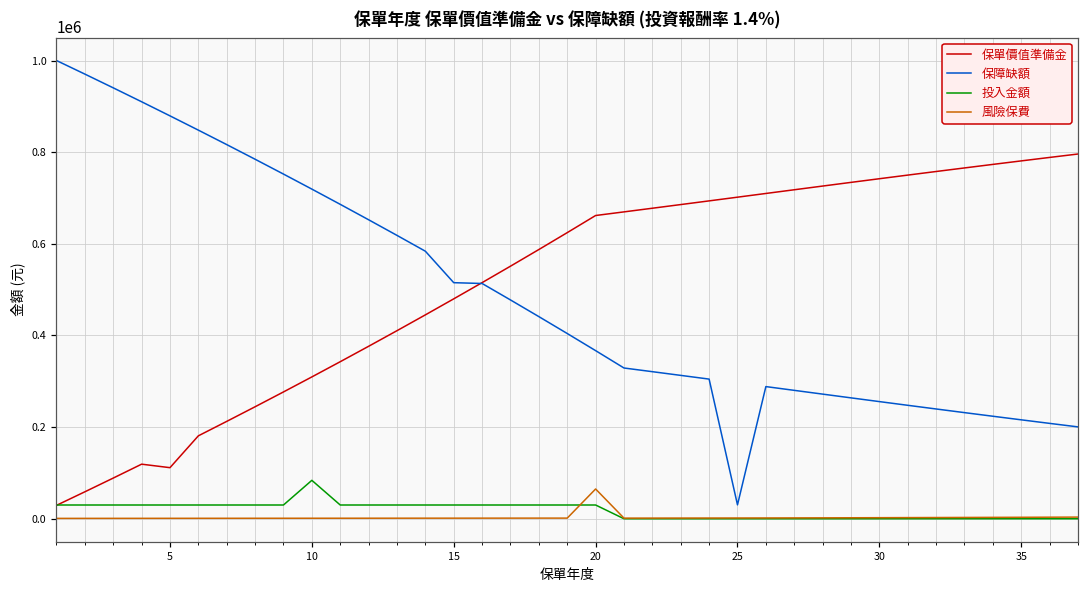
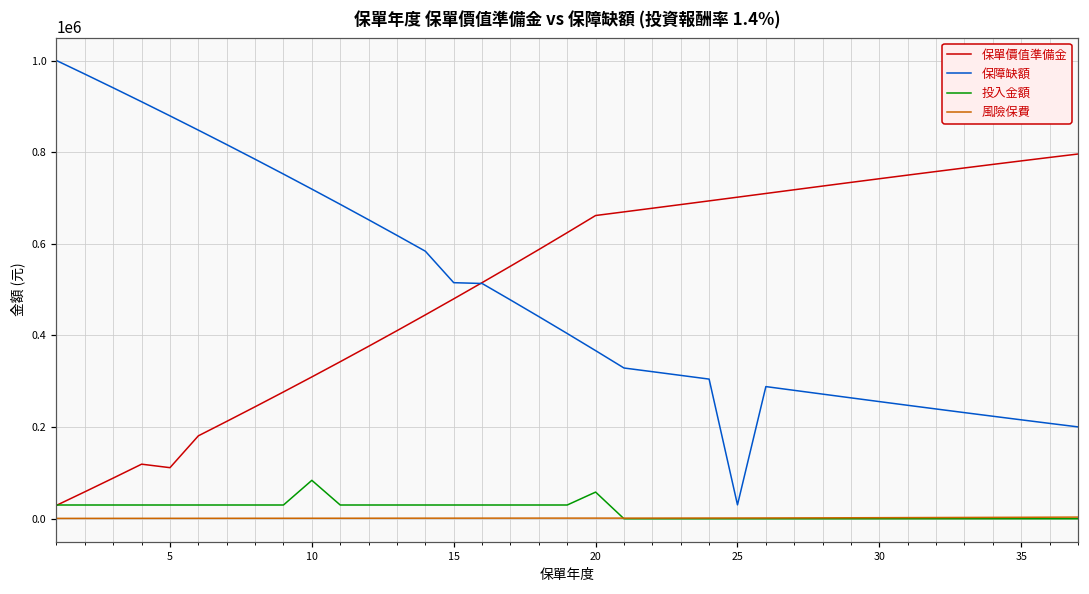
投入金額, 20: 30000 -> 60000
風險保費, 20: 60000 -> 0
